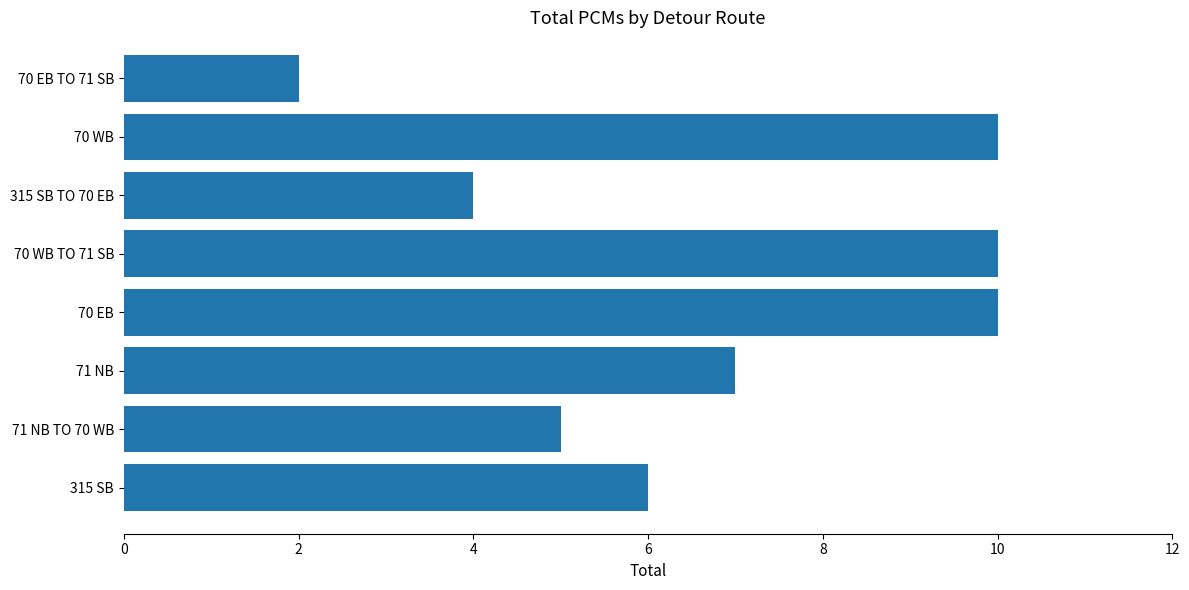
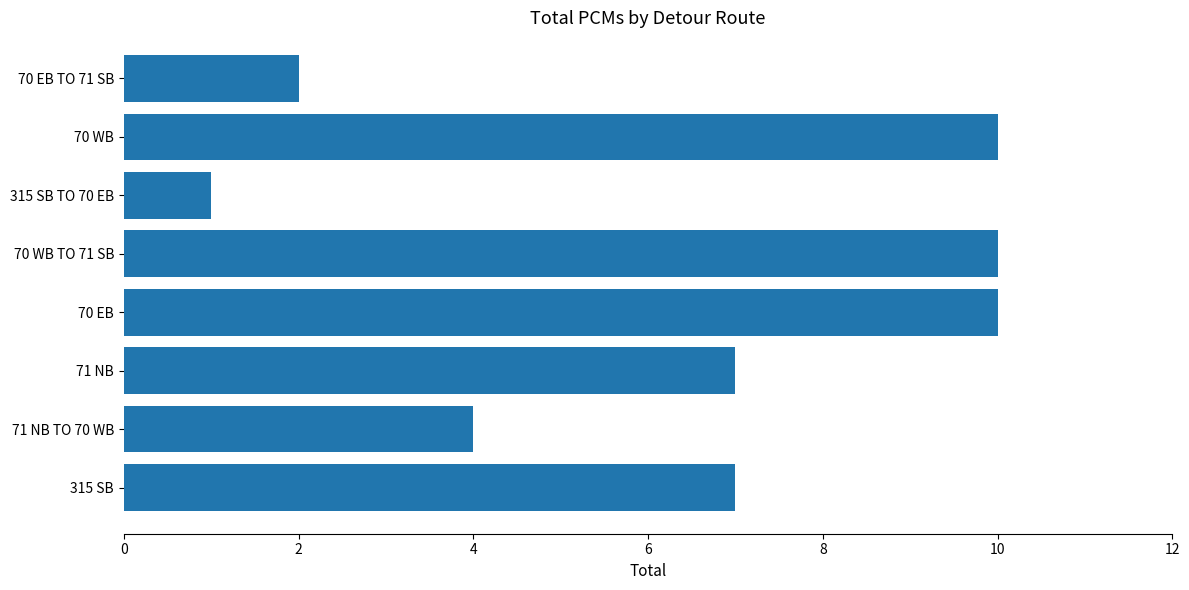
315 SB TO 70 EB: 4 -> 1
71 NB TO 70 WB: 5 -> 4
315 SB: 6 -> 7
